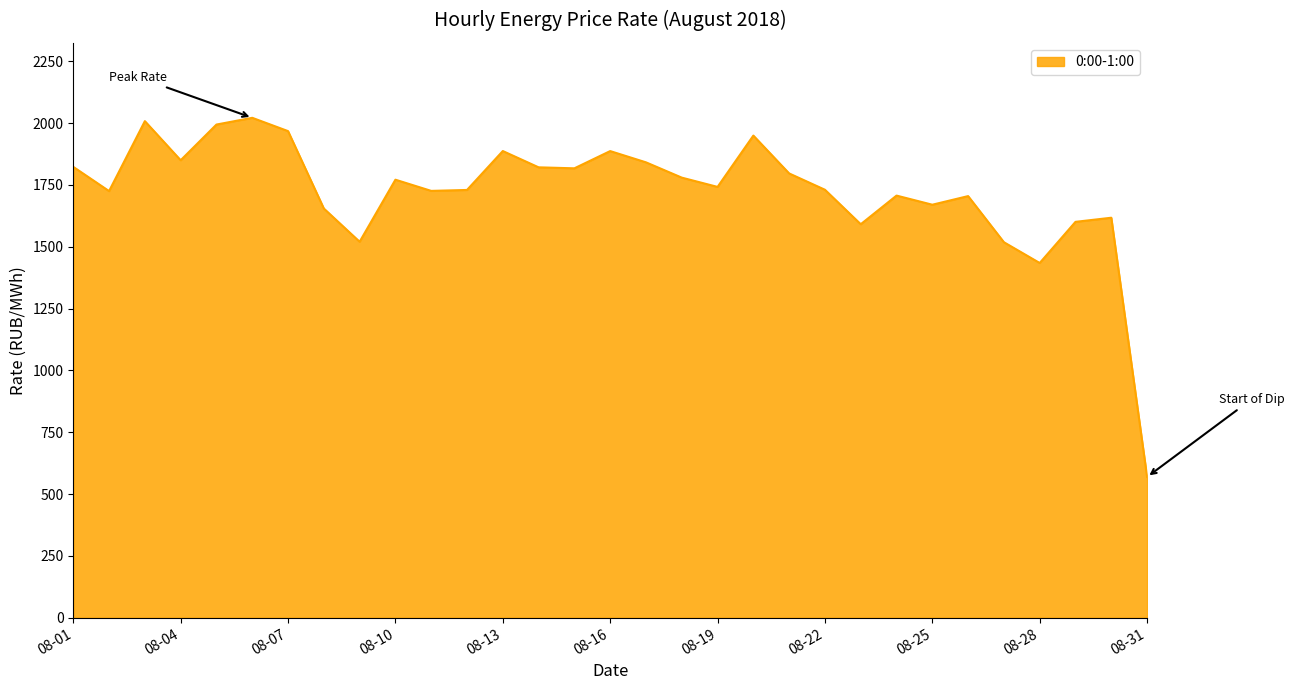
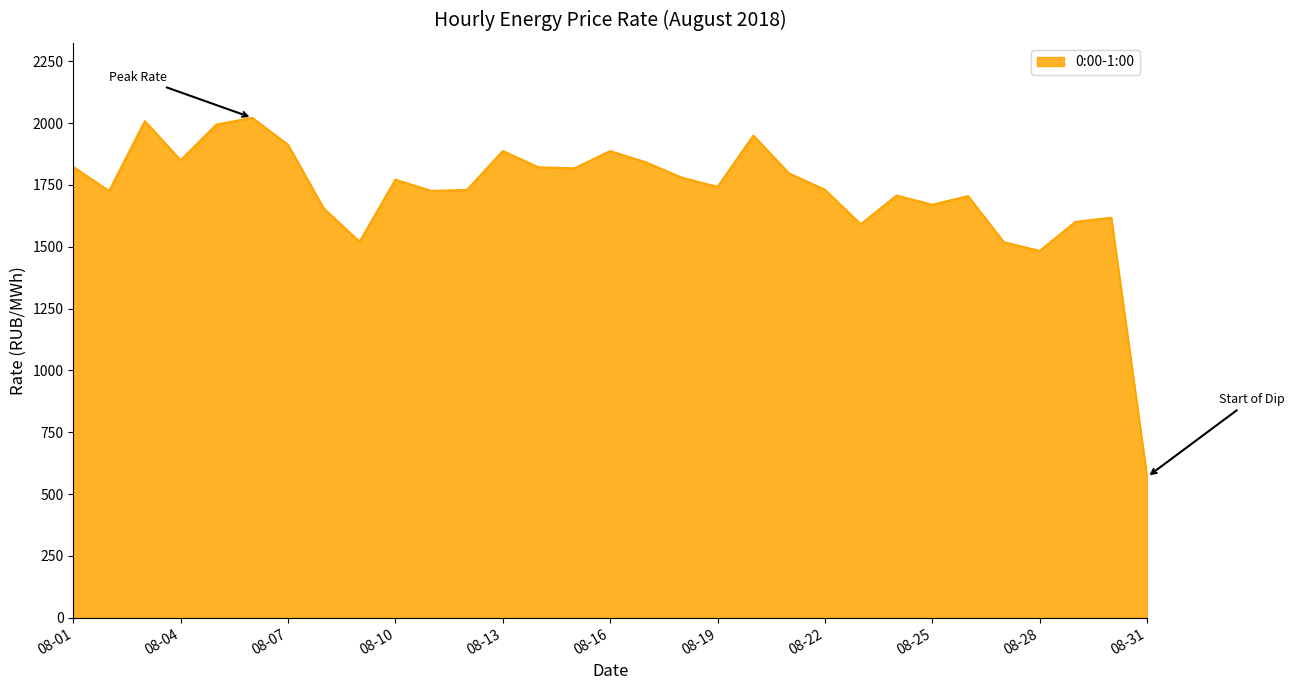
08-07: 1970 -> 1910
08-28: 1430 -> 1480
